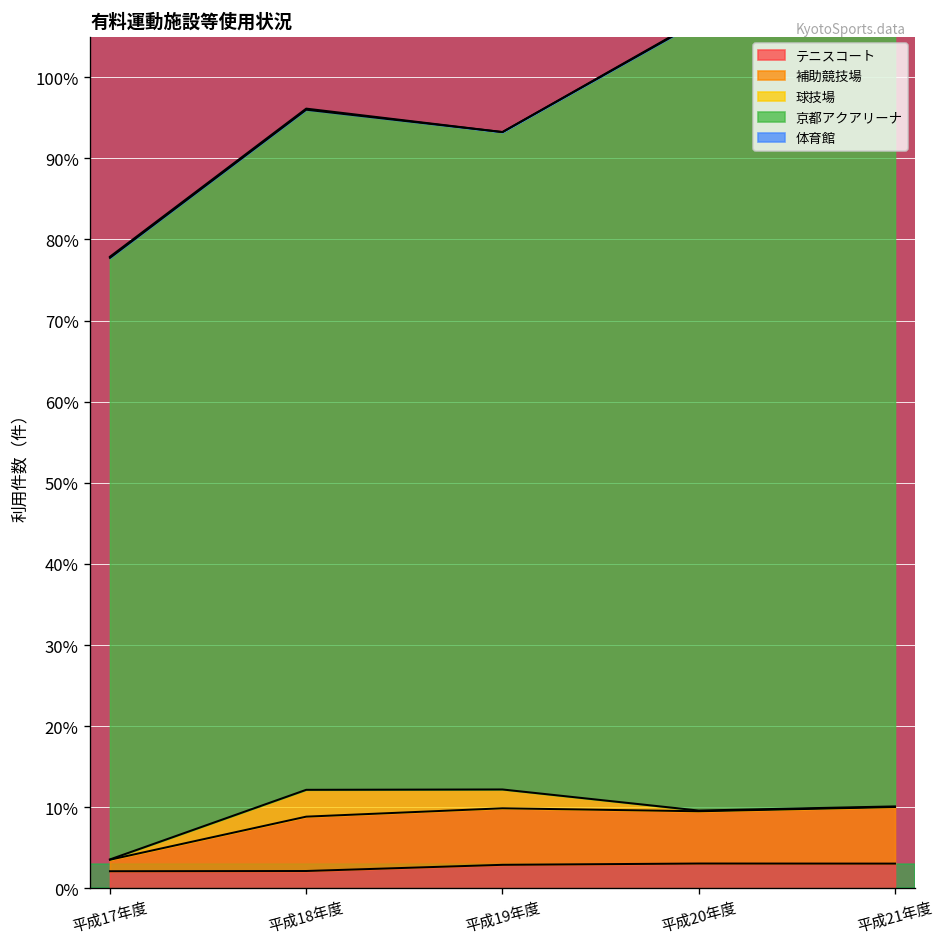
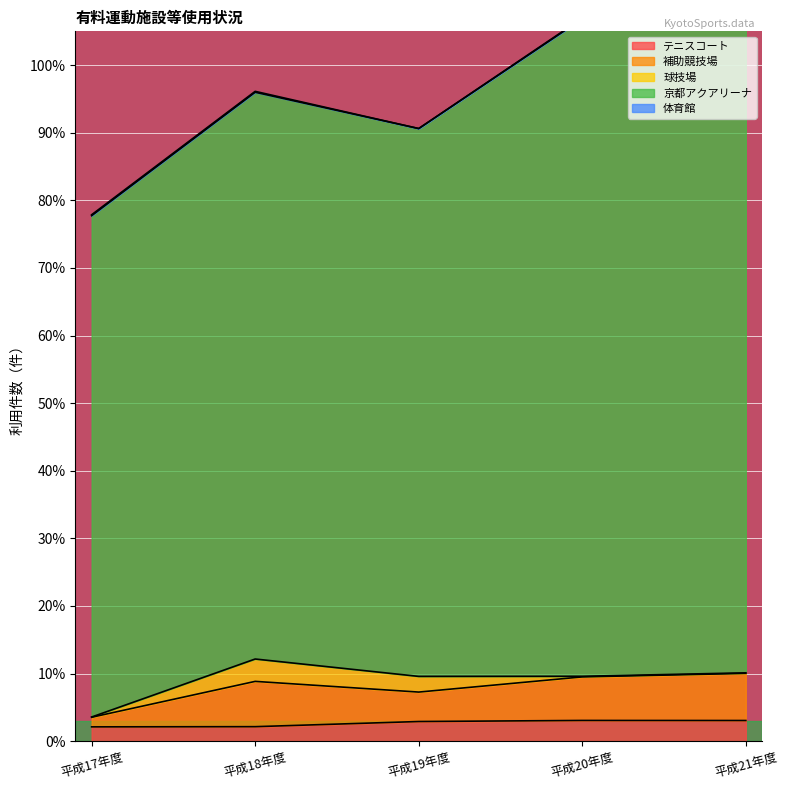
補助競技場, 平成19年度: 7% -> 4%
